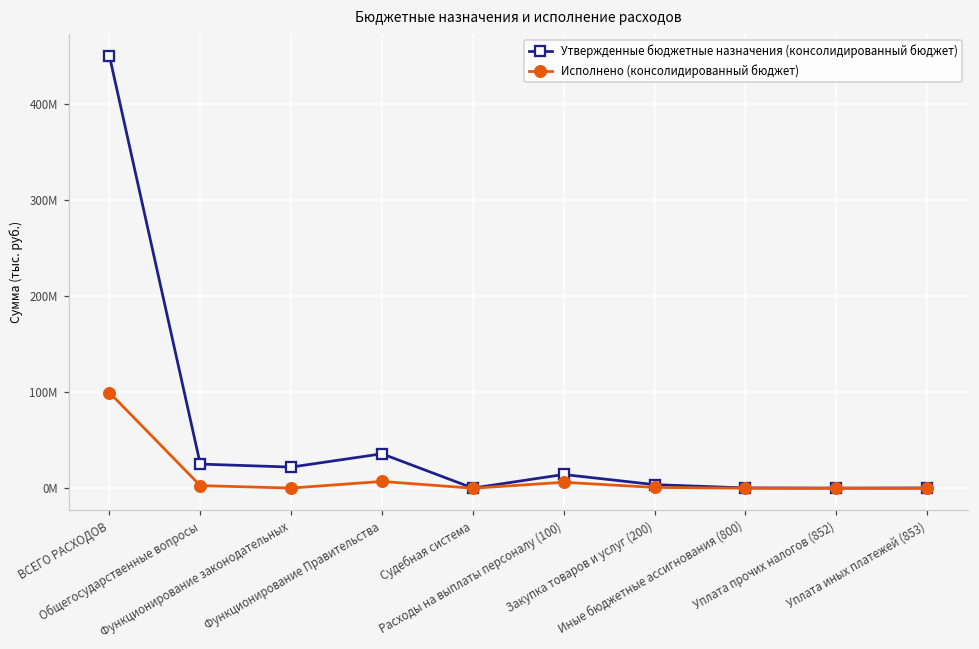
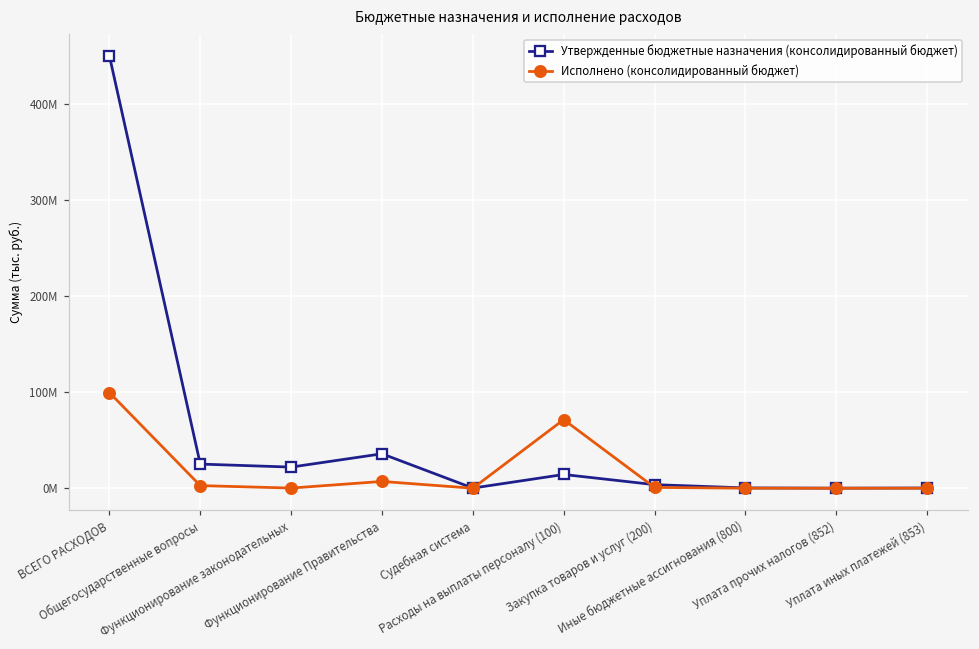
Исполнено (консолидированный бюджет), Расходы на выплаты персоналу (100): 10000000 -> 70000000
